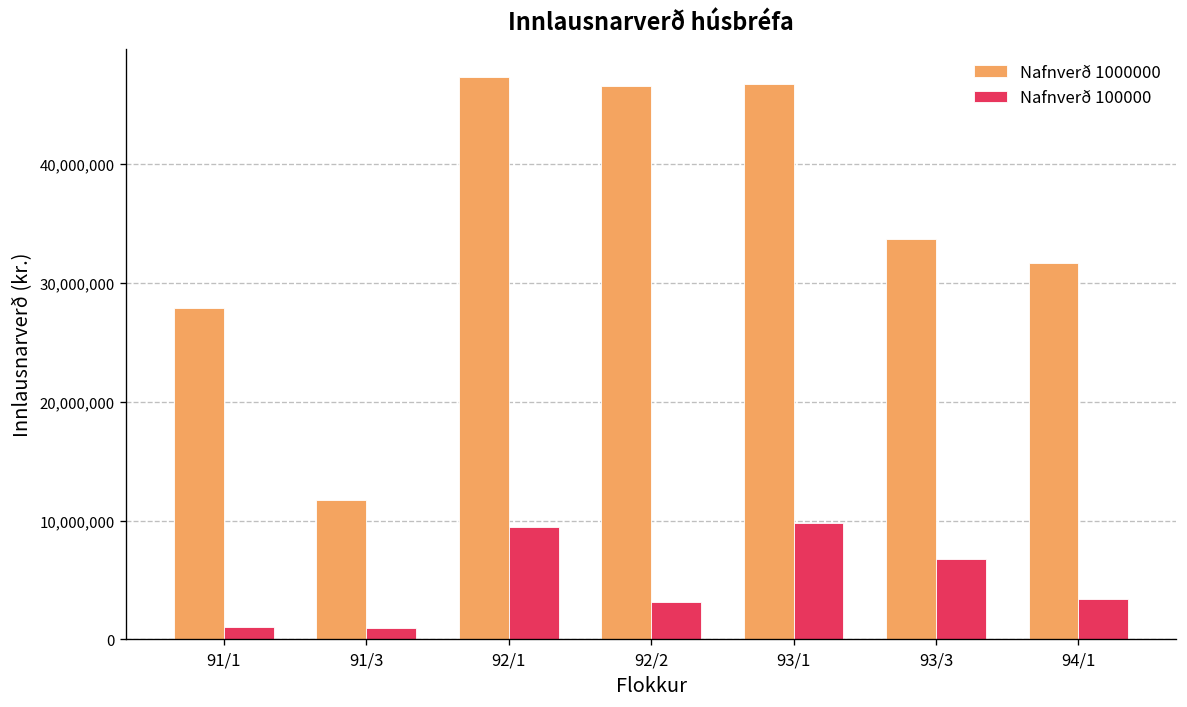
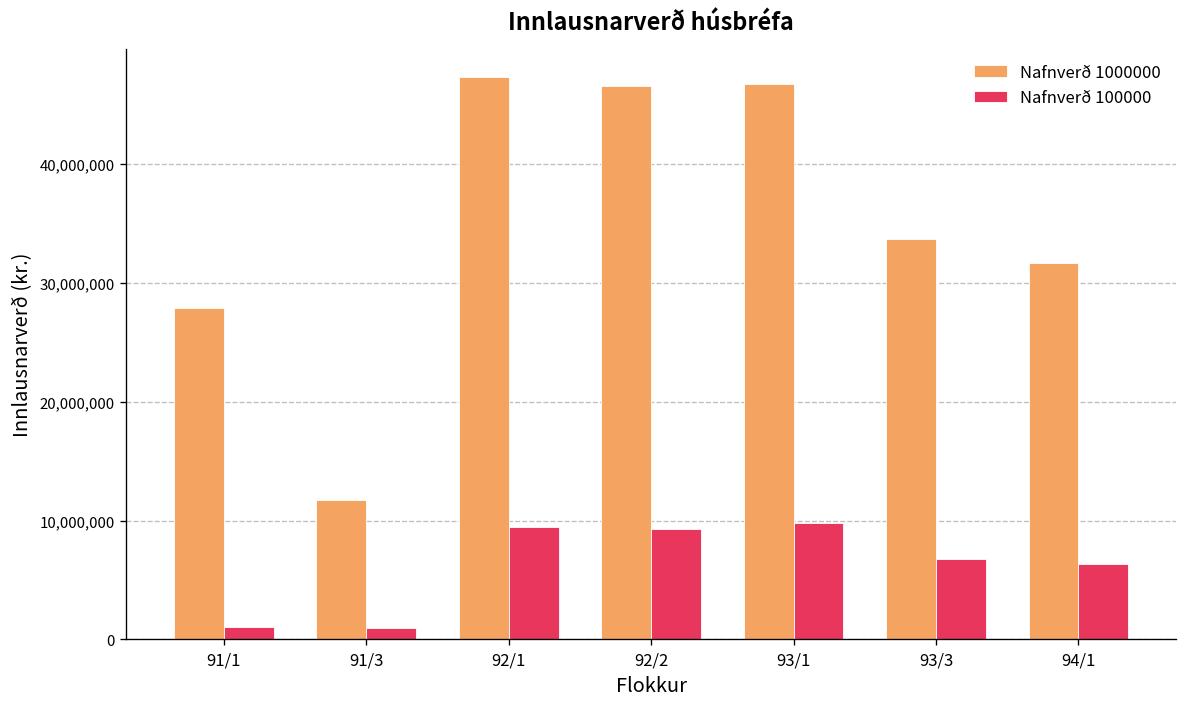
Nafnverð 100000, 92/2: 3,000,000 -> 9,000,000
Nafnverð 100000, 94/1: 3,000,000 -> 6,000,000
